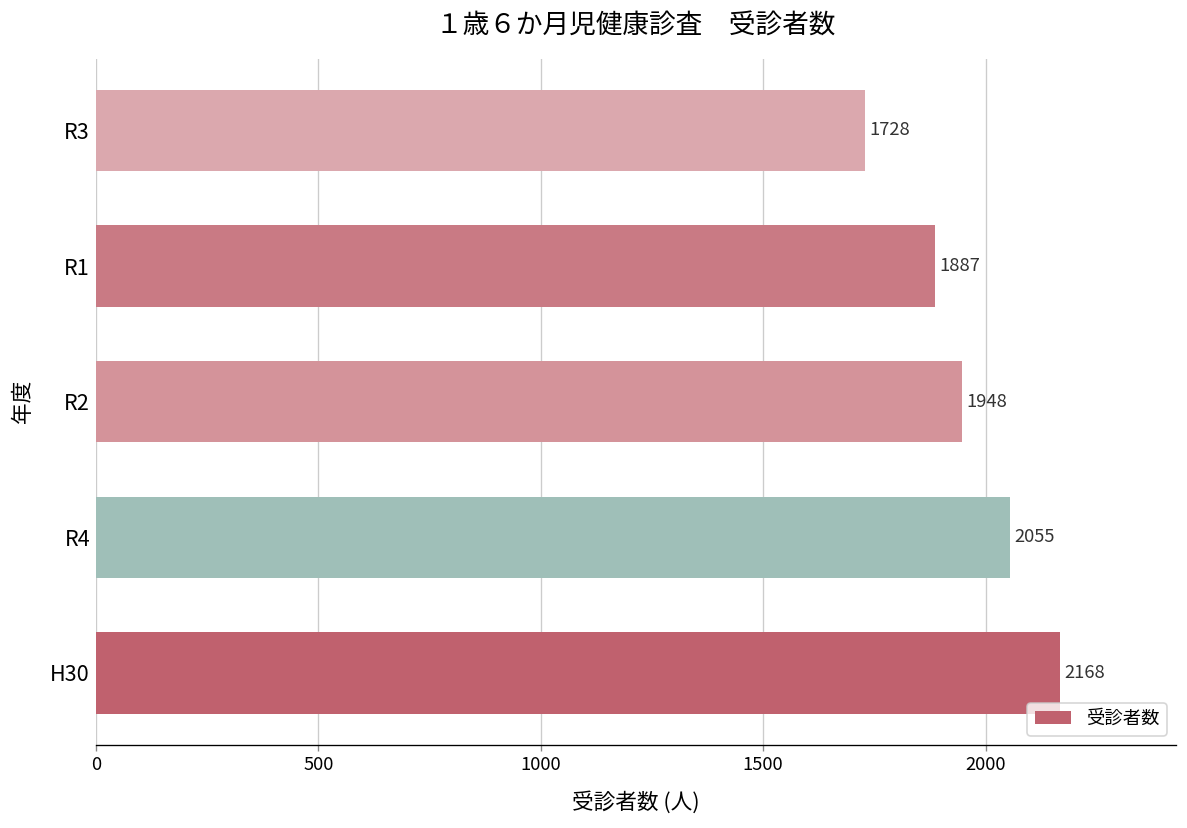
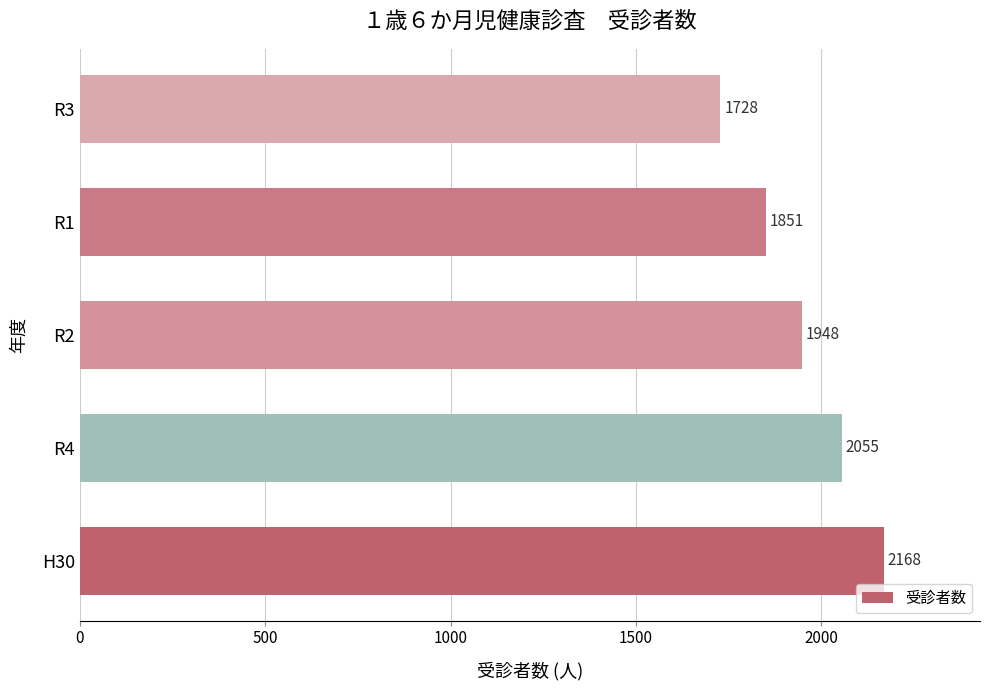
R1: 1887 -> 1851
